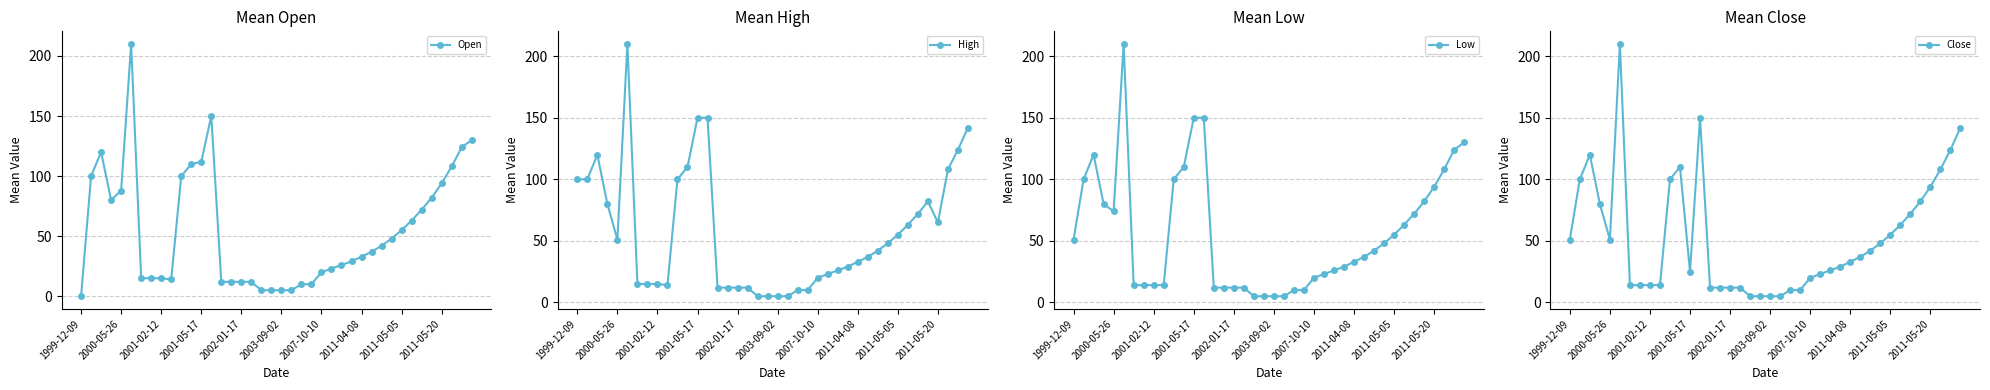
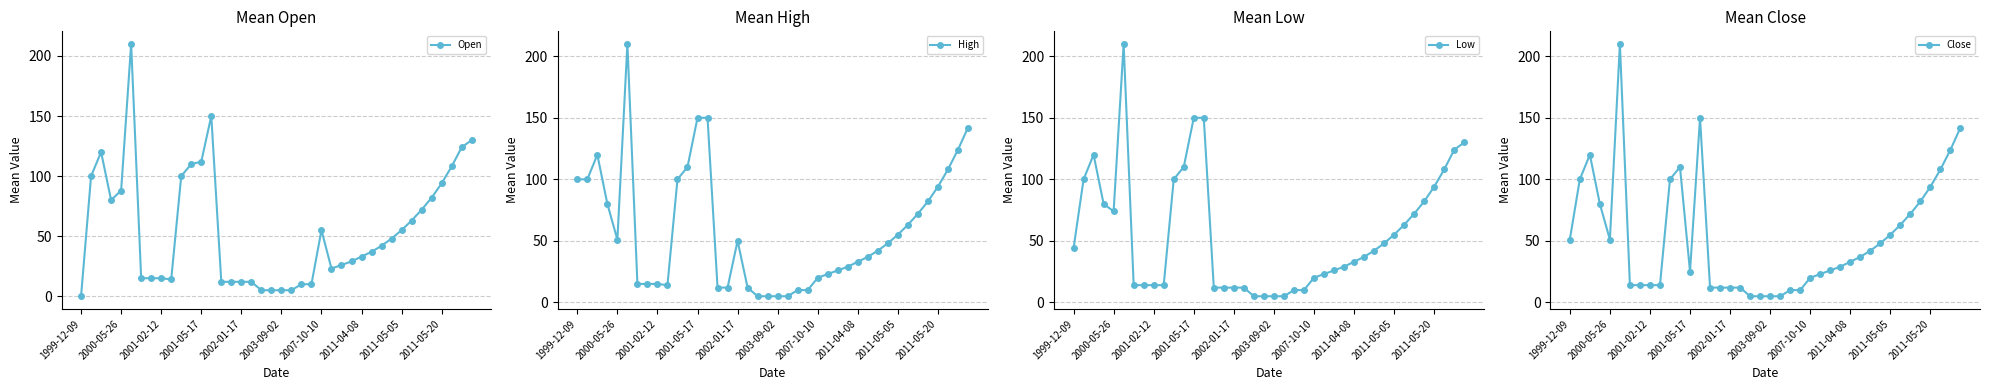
Mean Open, 2007-10-10: 20 -> 55
Mean High, 2002-01-17: 12 -> 50
Mean High, 2011-05-20: 65 -> 94
Mean Low, 1999-12-09: 51 -> 44
